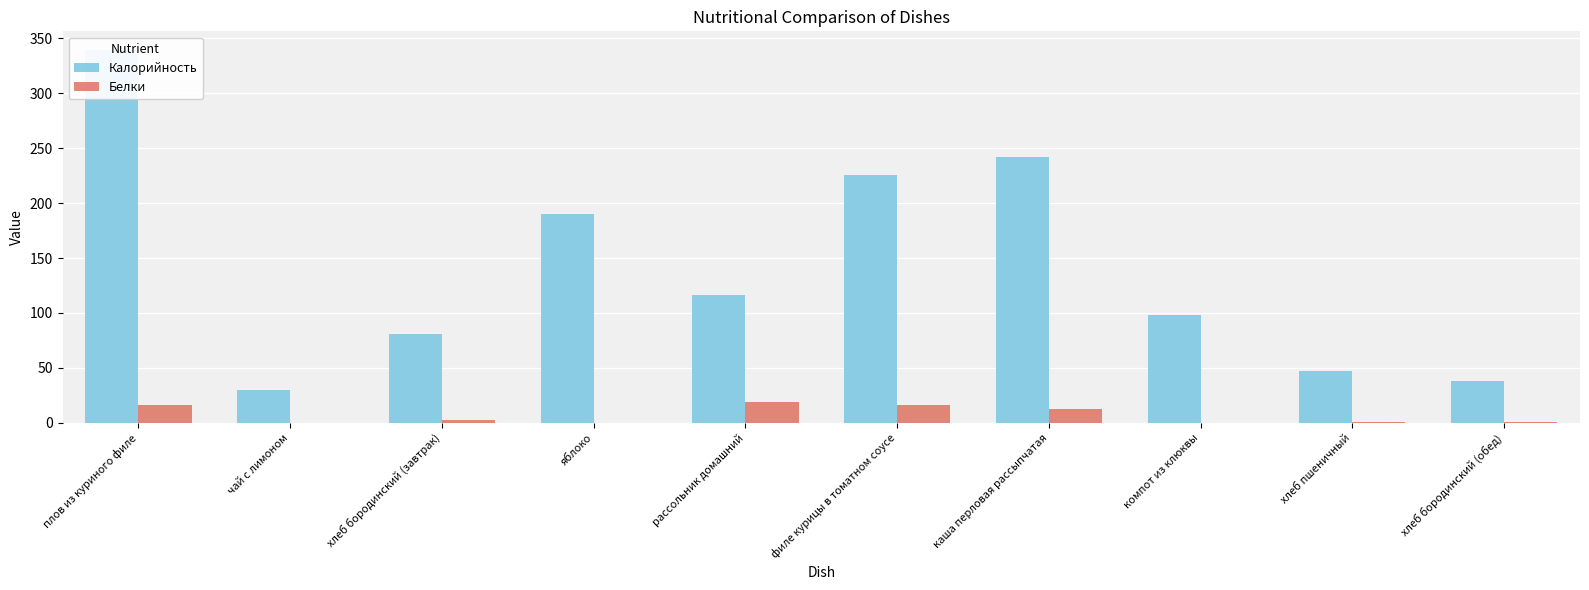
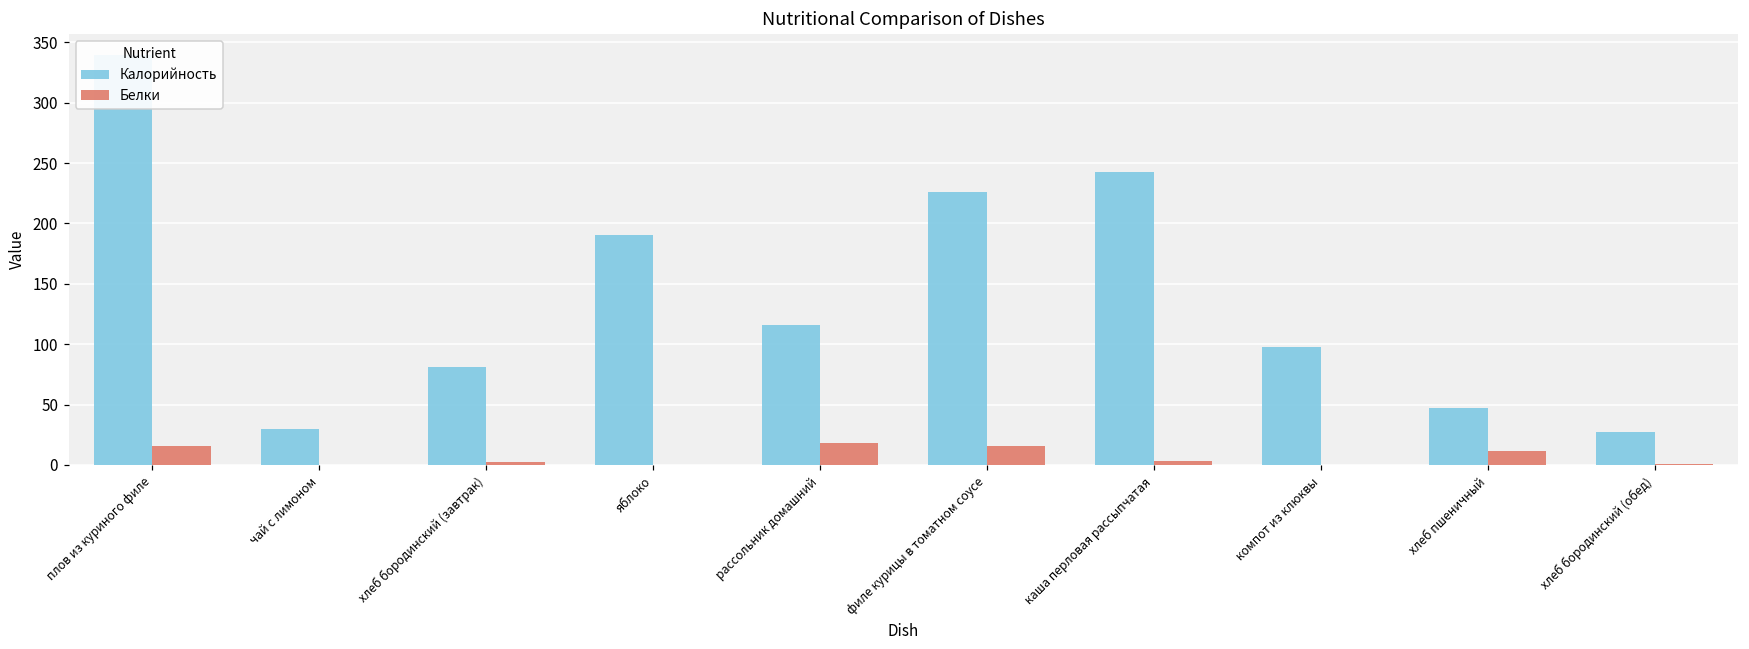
Белки, каша перловая рассыпчатая: 12 -> 3
Белки, хлеб пшеничный: 1 -> 12
Калорийность, хлеб бородинский (обед): 38 -> 27
